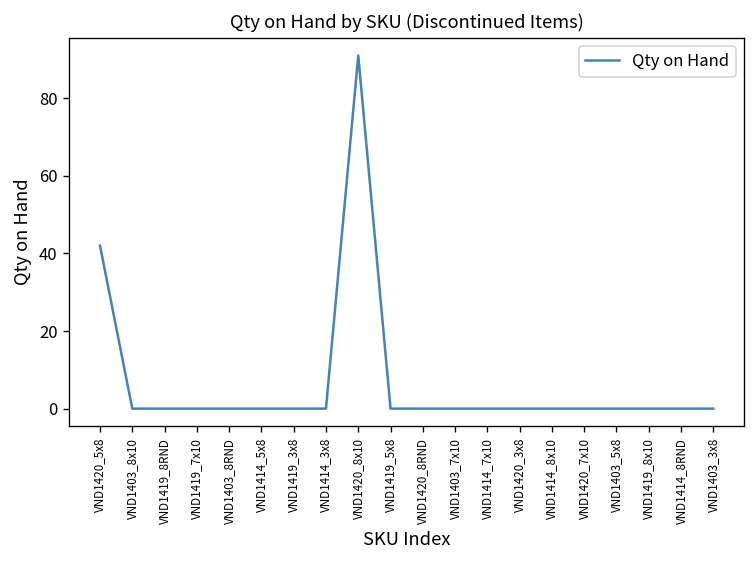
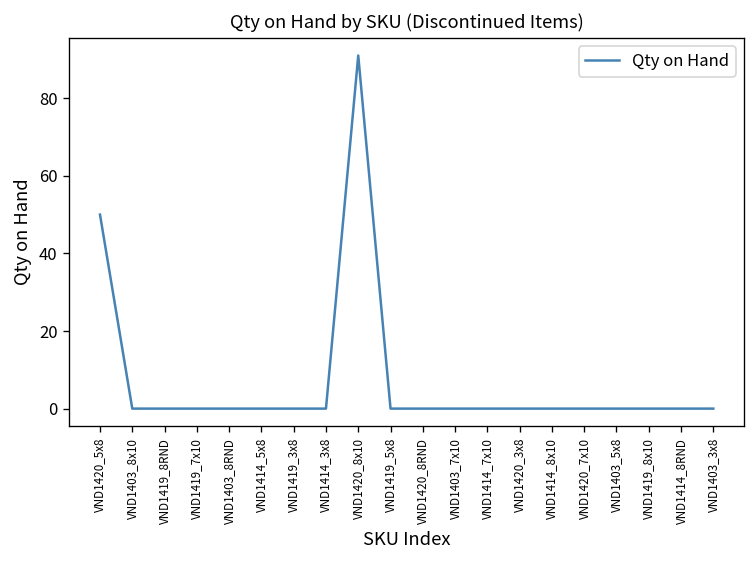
VND1420_5x8: 42 -> 50
